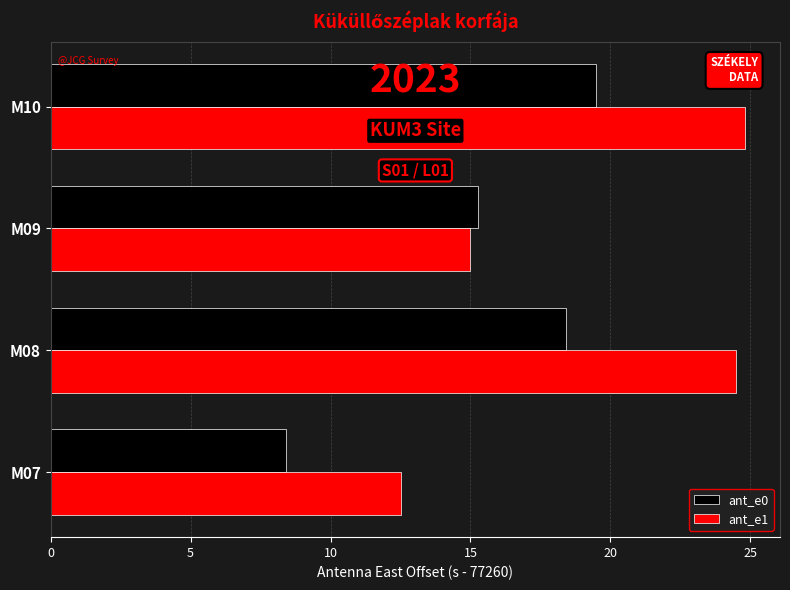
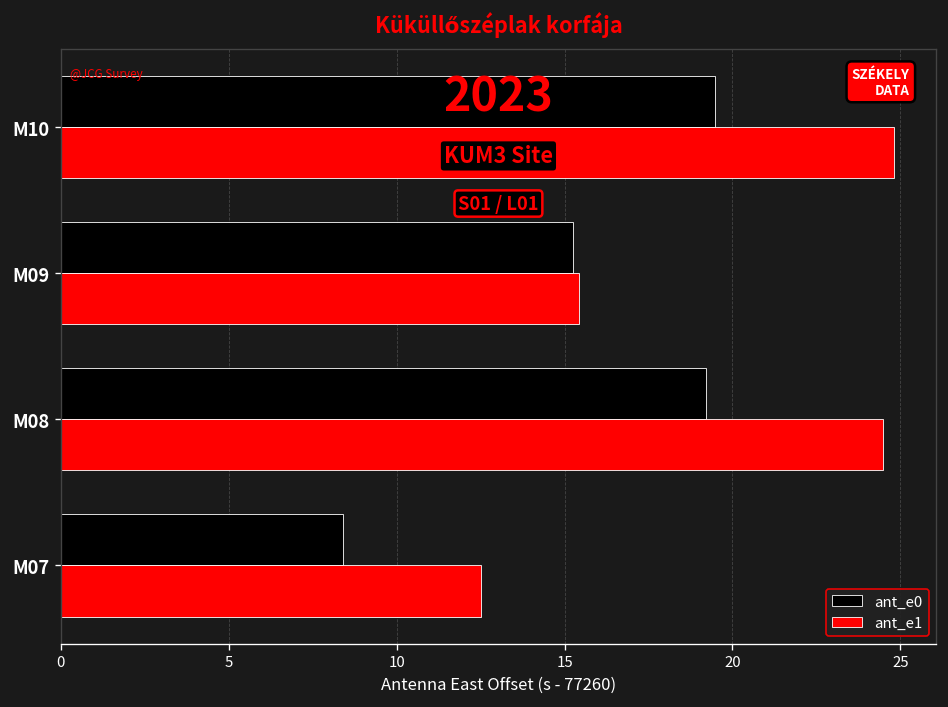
ant_e1, M09: 15.0 -> 15.4
ant_e0, M08: 18.4 -> 19.2
